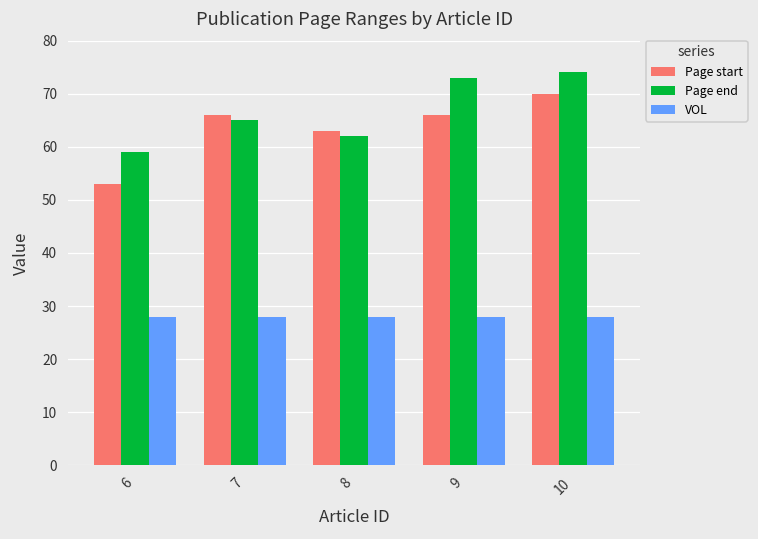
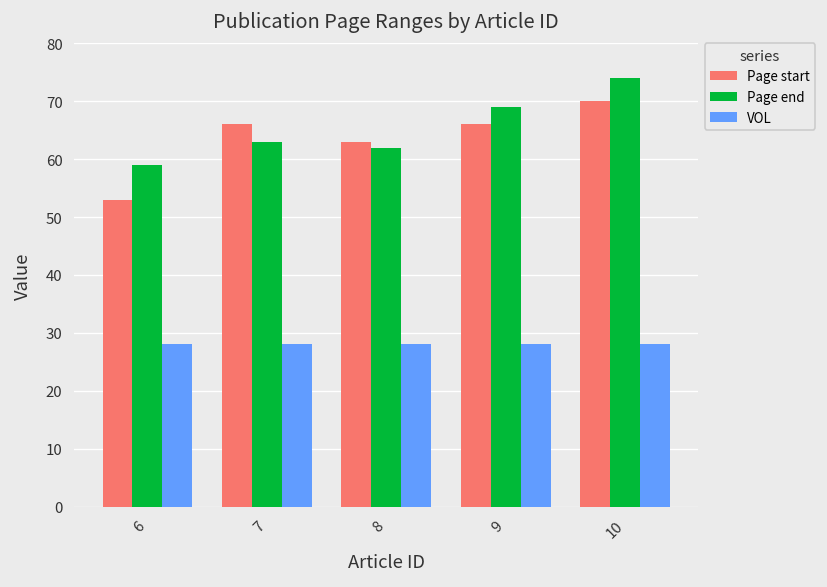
Page end, 7: 65 -> 63
Page end, 9: 73 -> 69
